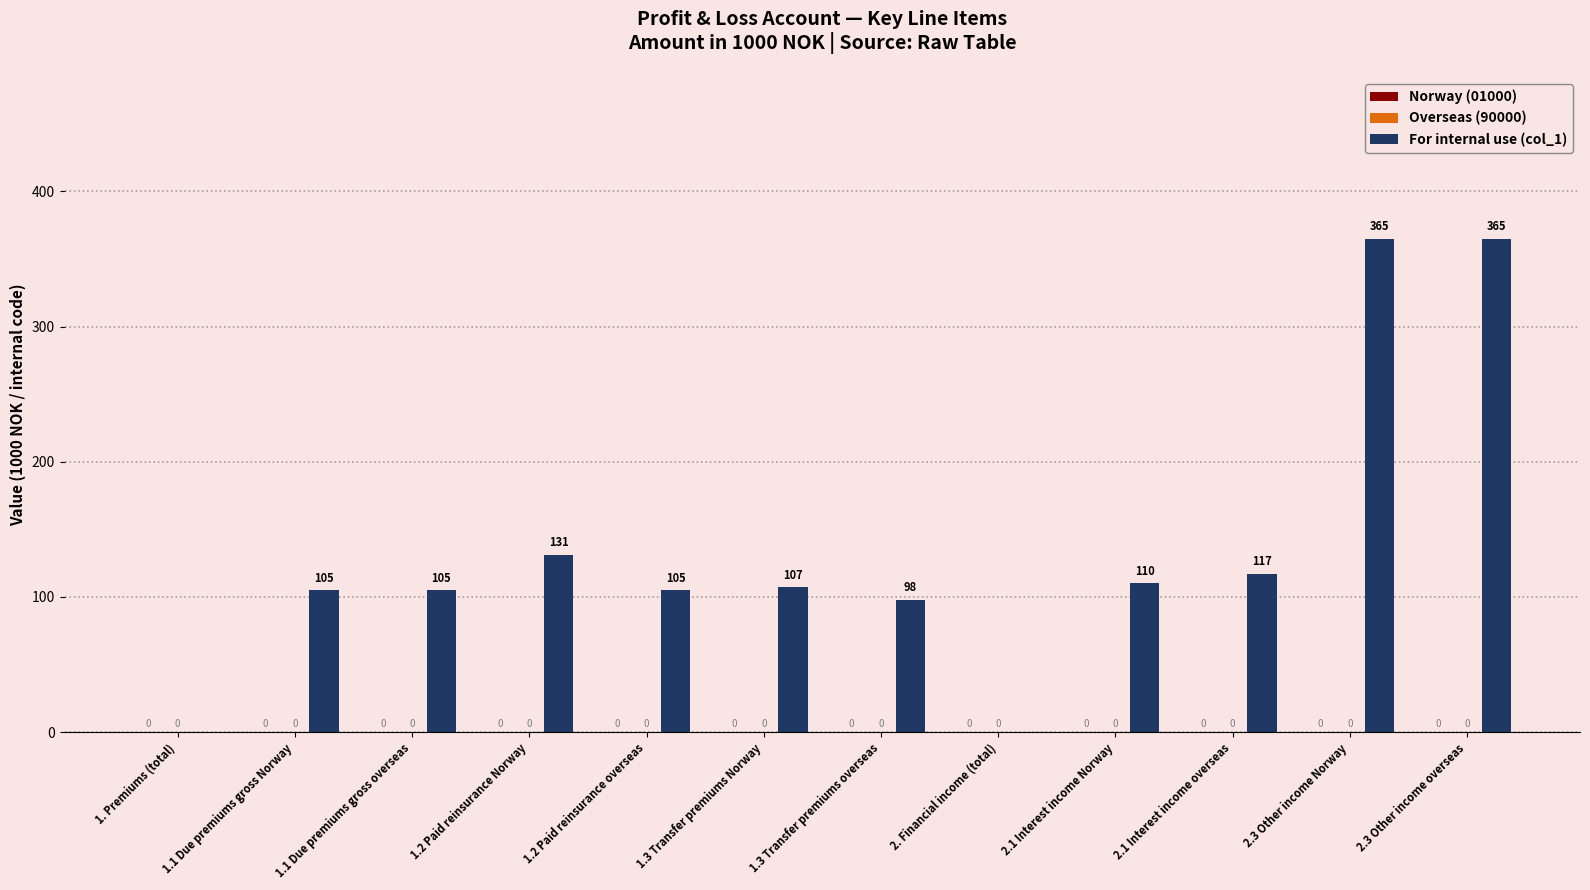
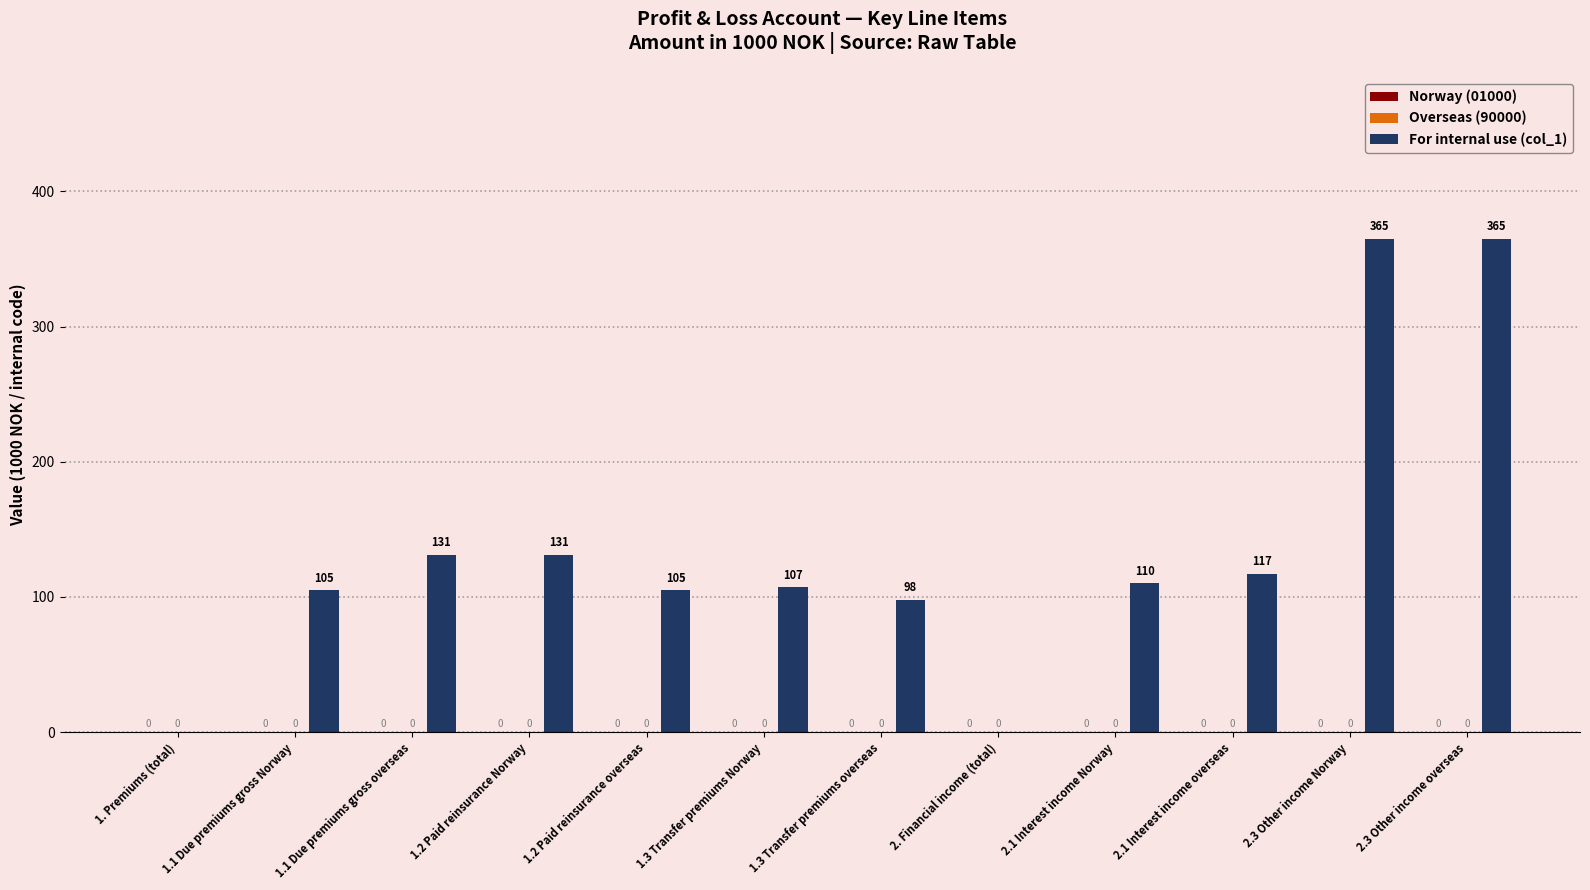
For internal use (col_1), 1.1 Due premiums gross overseas: 105 -> 131
